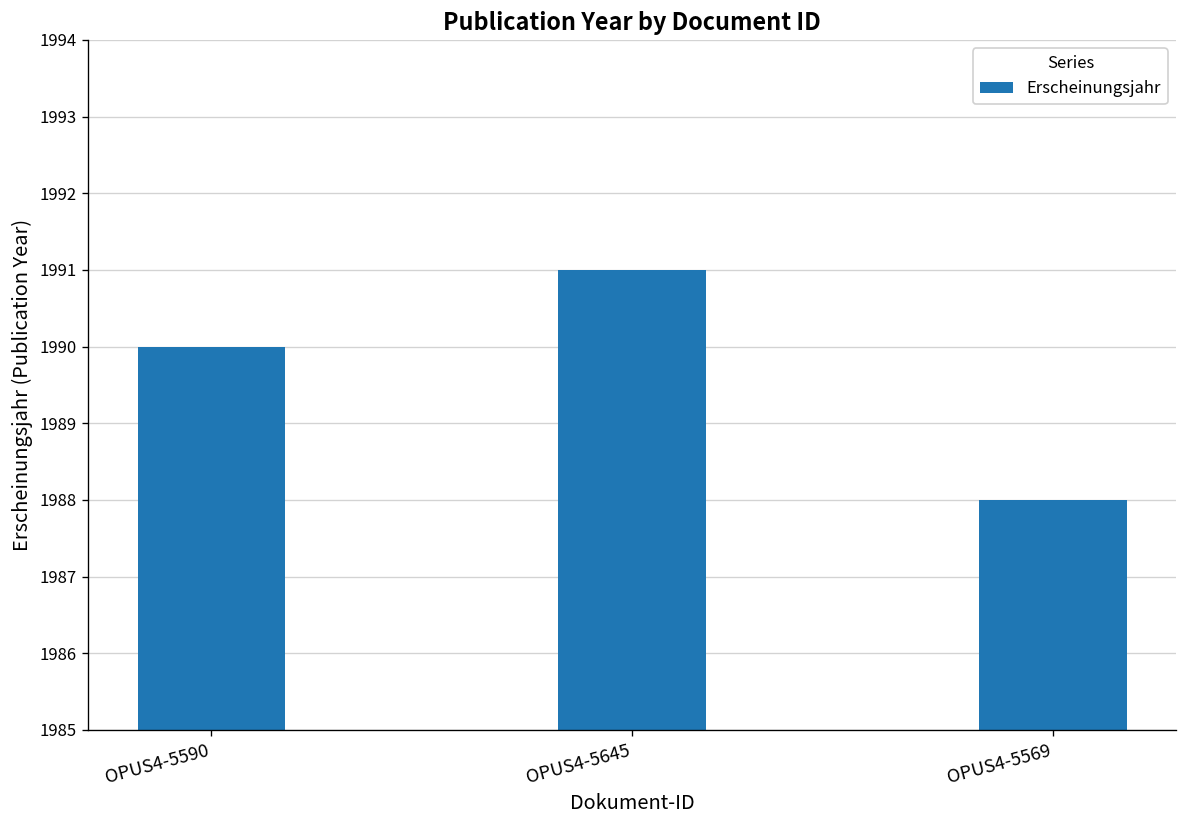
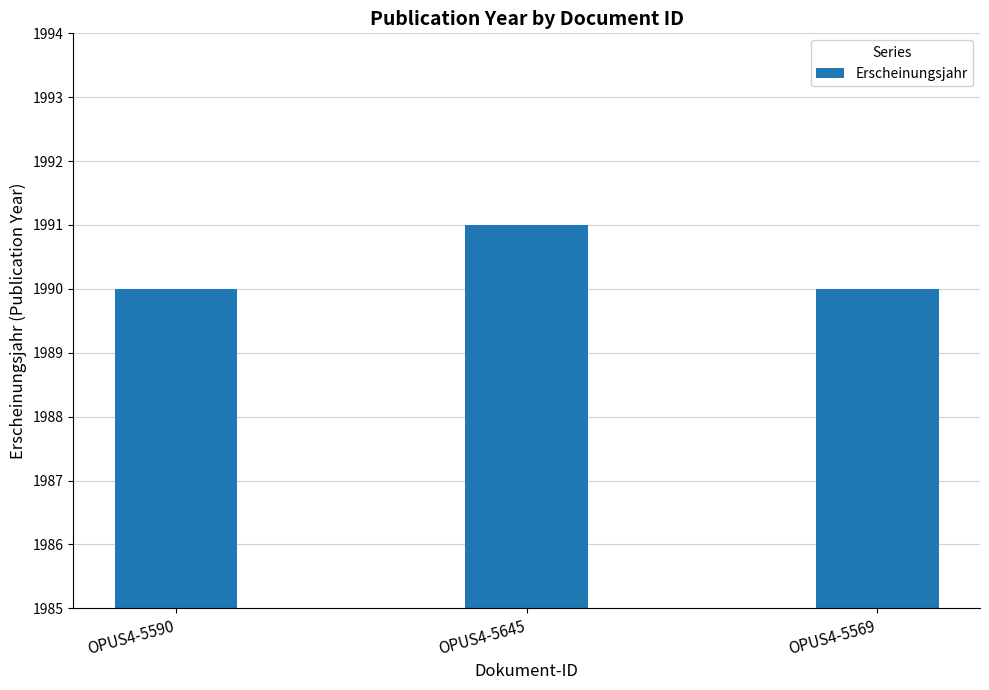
OPUS4-5569: 1988 -> 1990
